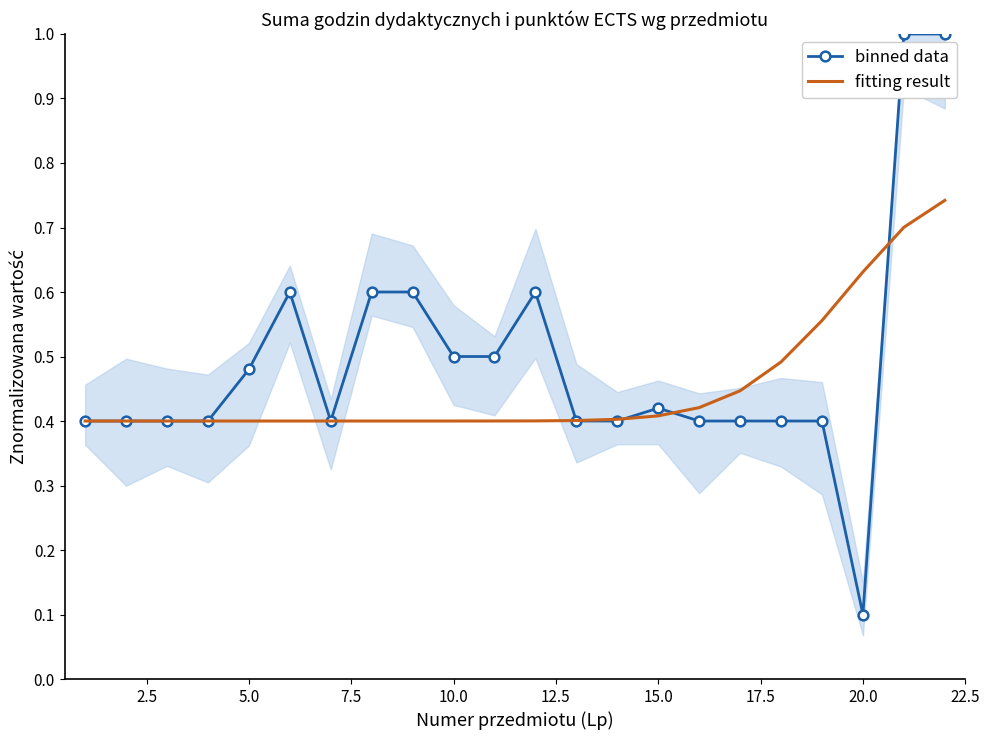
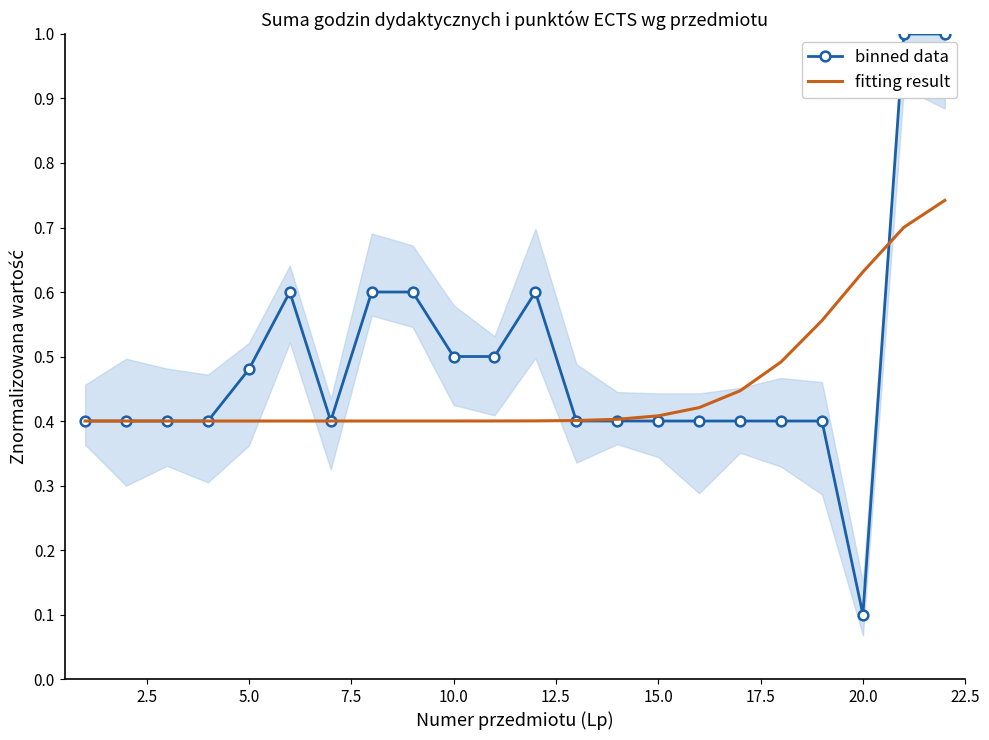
binned data, 15.0: 0.42 -> 0.40
